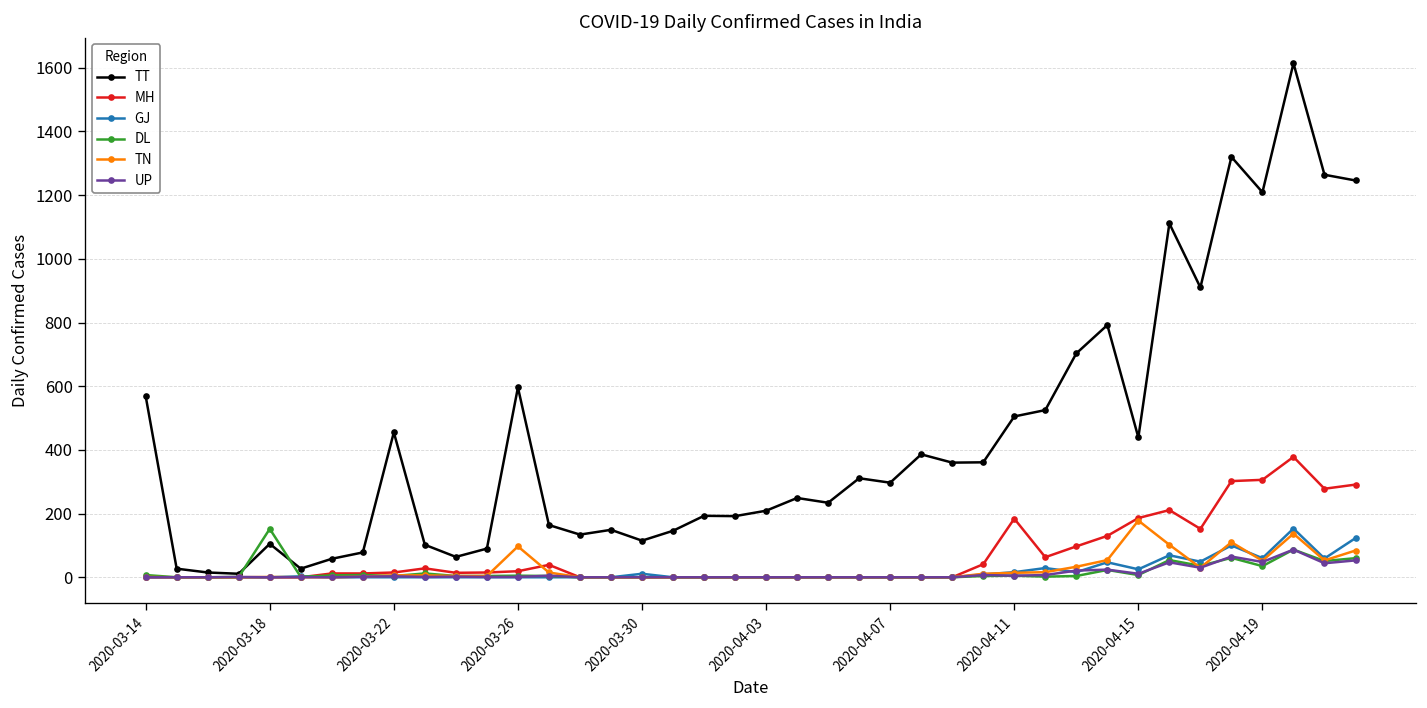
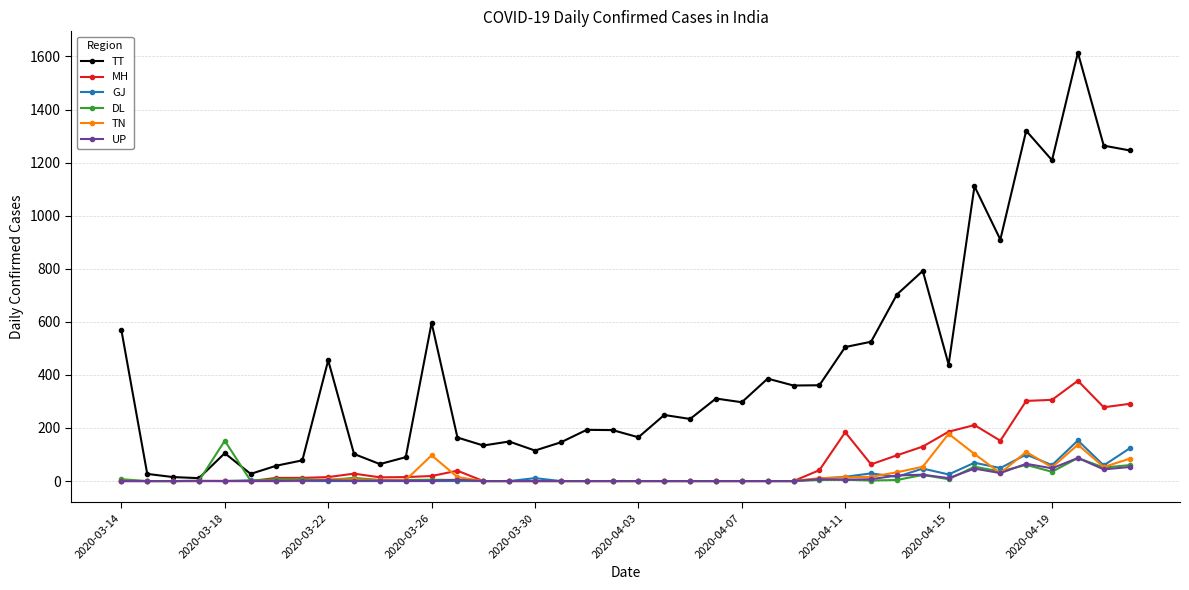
TT, 2020-04-03: 210 -> 170
